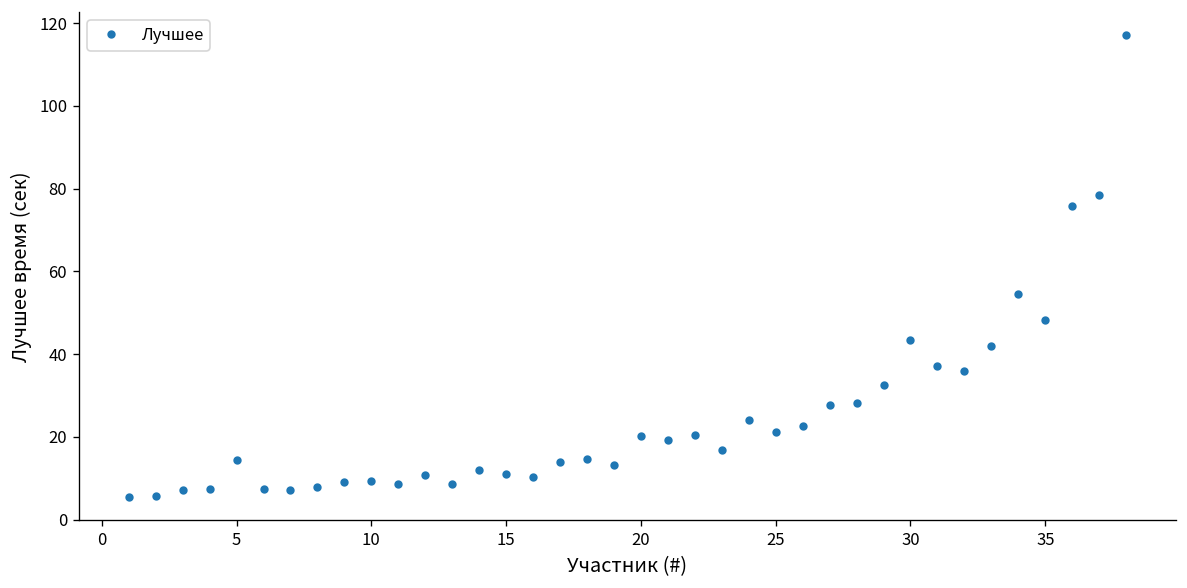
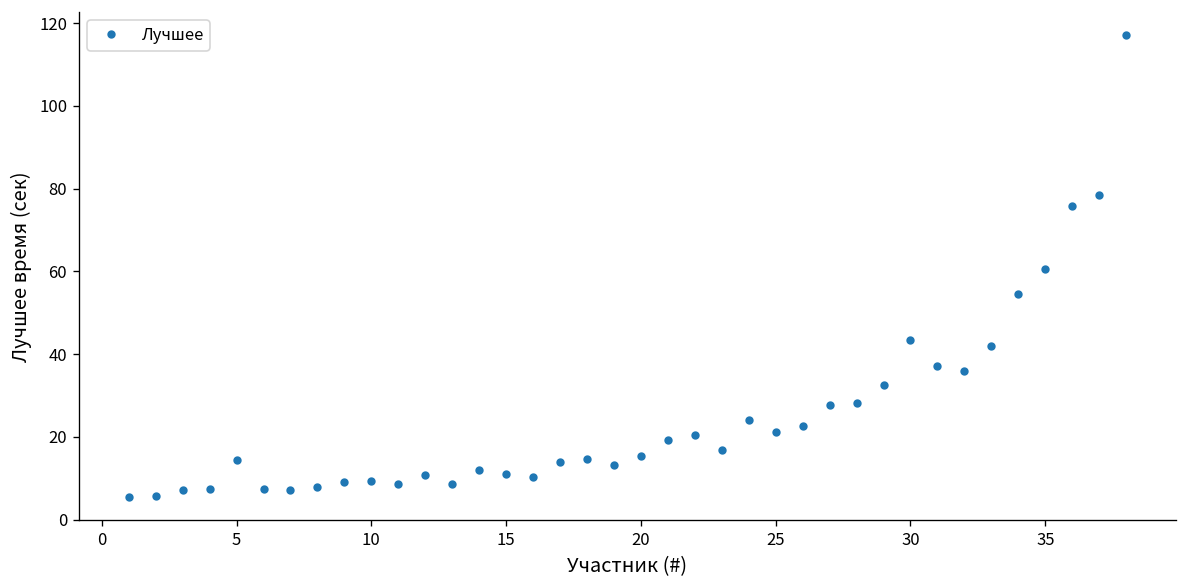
20: 20 -> 15
35: 48 -> 61
